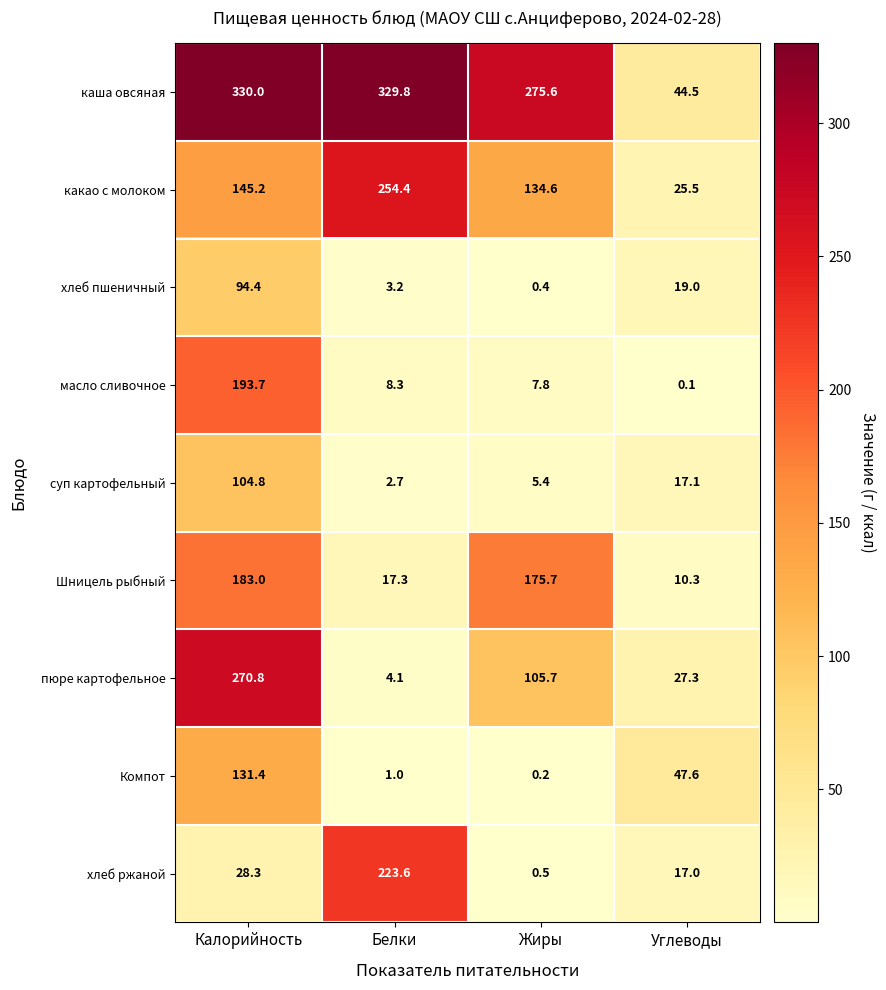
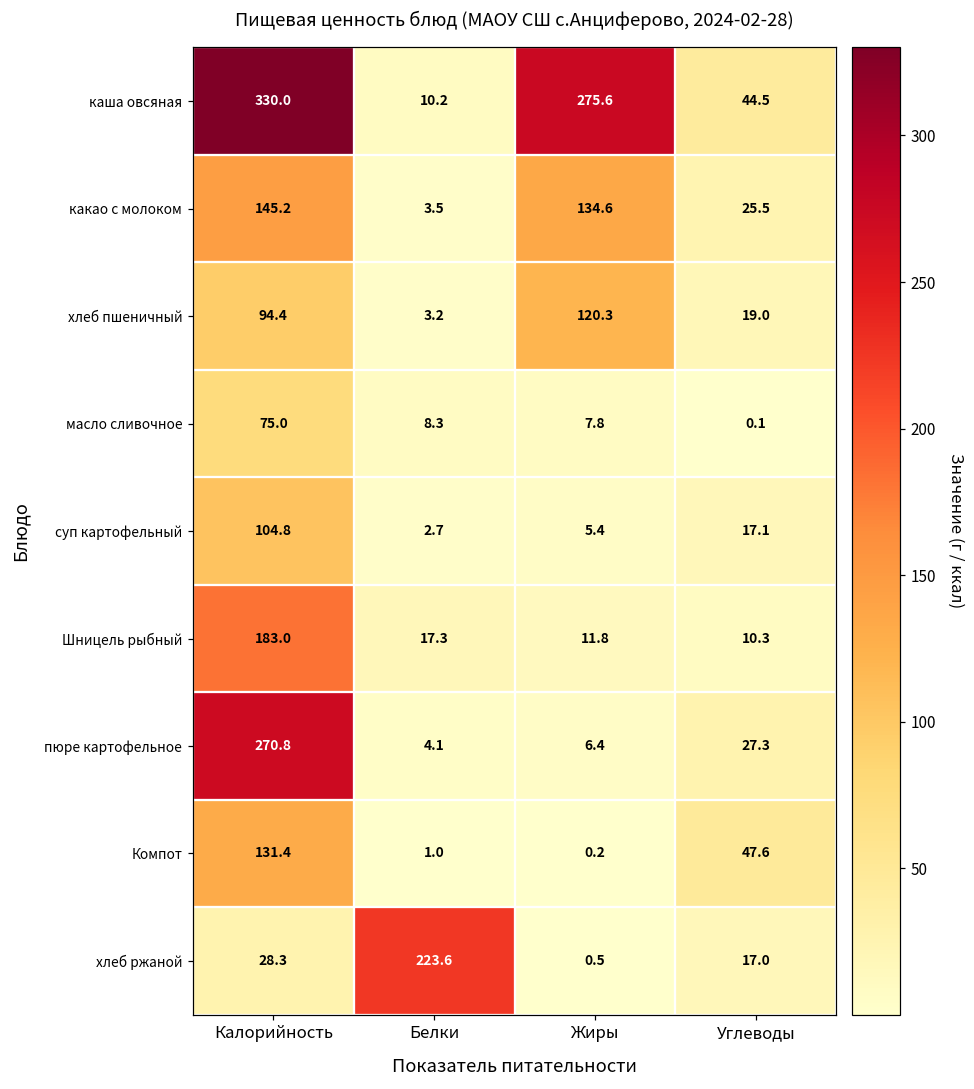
каша овсяная, Белки: 329.8 -> 10.2
какао с молоком, Белки: 254.4 -> 3.5
хлеб пшеничный, Жиры: 0.4 -> 120.3
масло сливочное, Калорийность: 193.7 -> 75.0
Шницель рыбный, Жиры: 175.7 -> 11.8
пюре картофельное, Жиры: 105.7 -> 6.4
